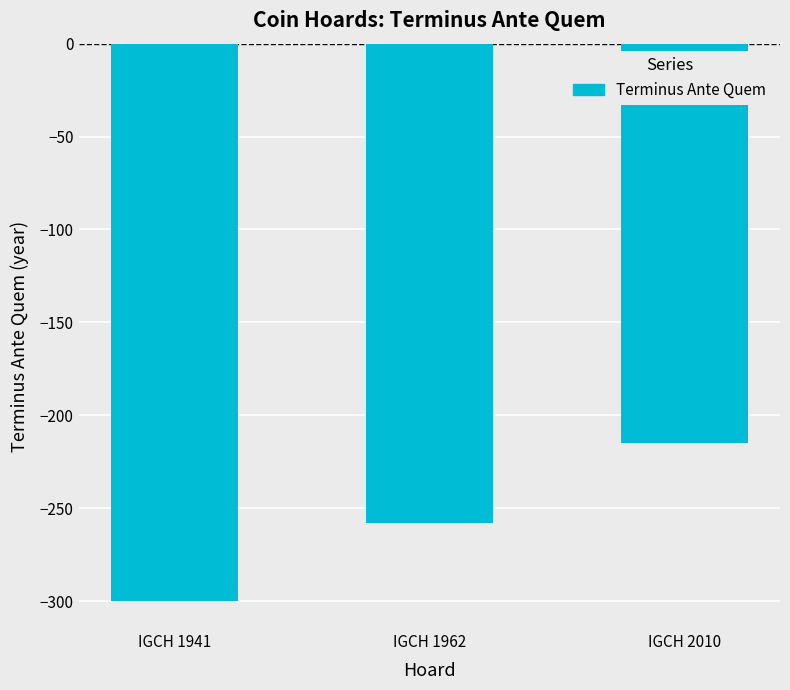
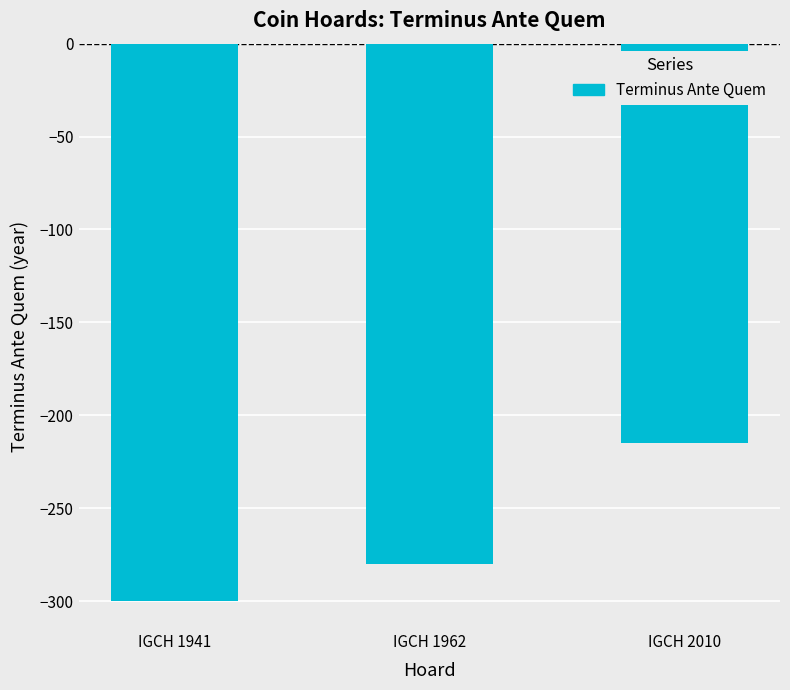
IGCH 1962: -258 -> -280
